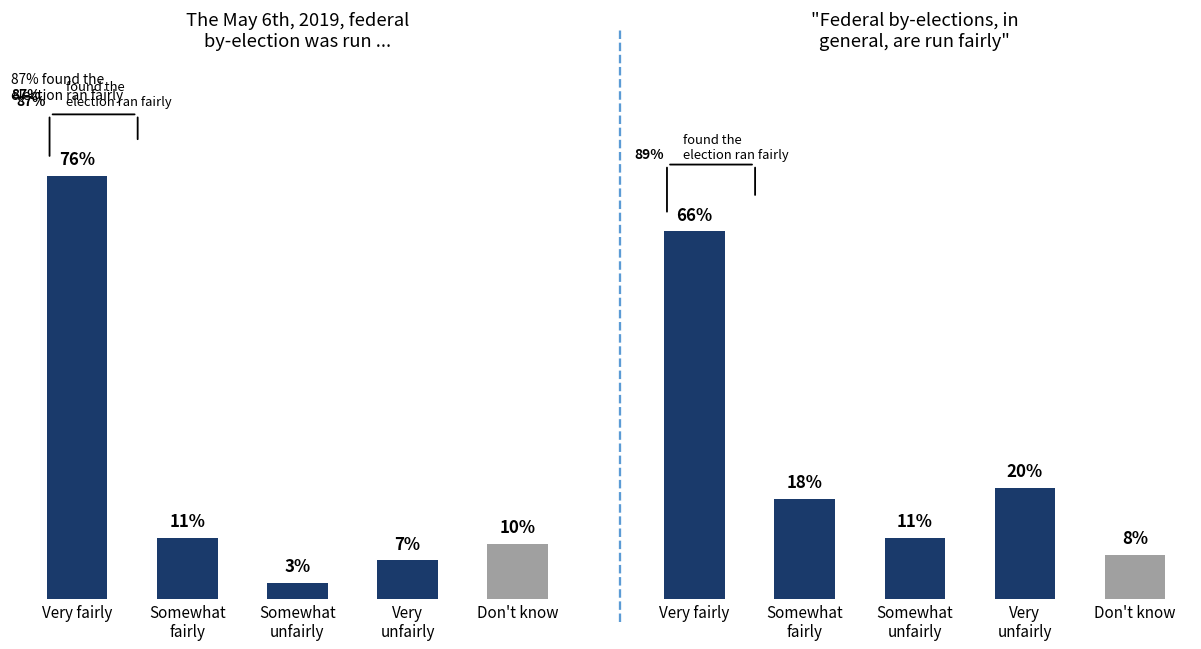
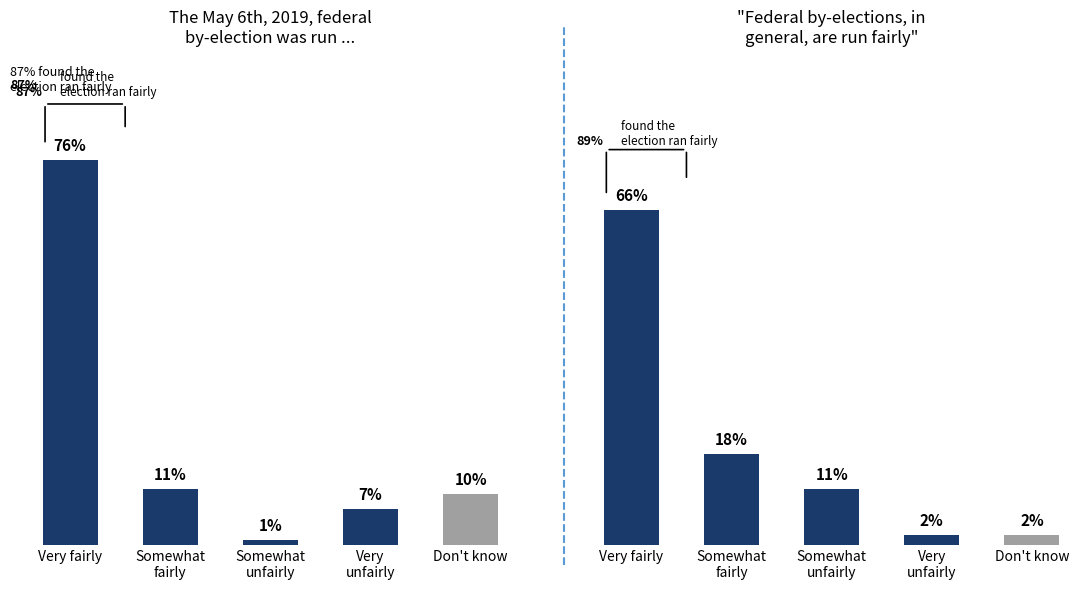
The May 6th, 2019, federal by-election was run ..., Somewhat unfairly: 3% -> 1%
"Federal by-elections, in general, are run fairly", Very unfairly: 20% -> 2%
"Federal by-elections, in general, are run fairly", Don't know: 8% -> 2%
